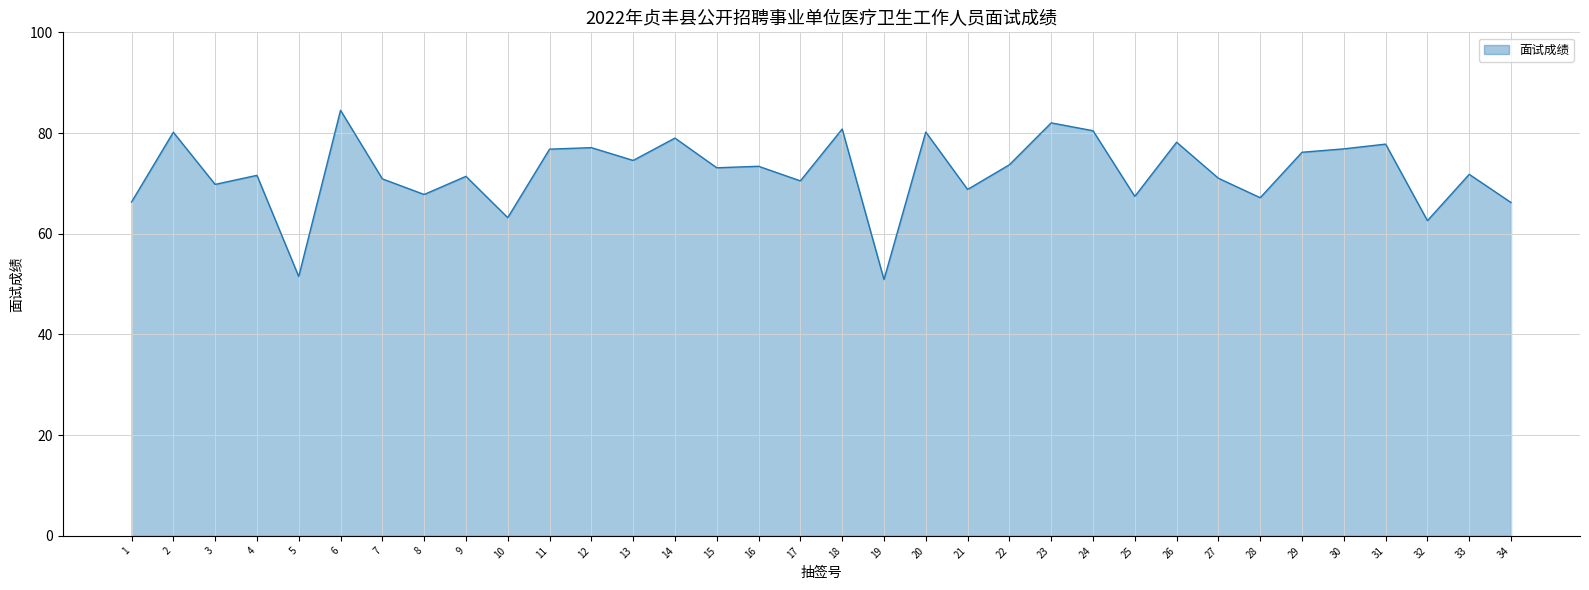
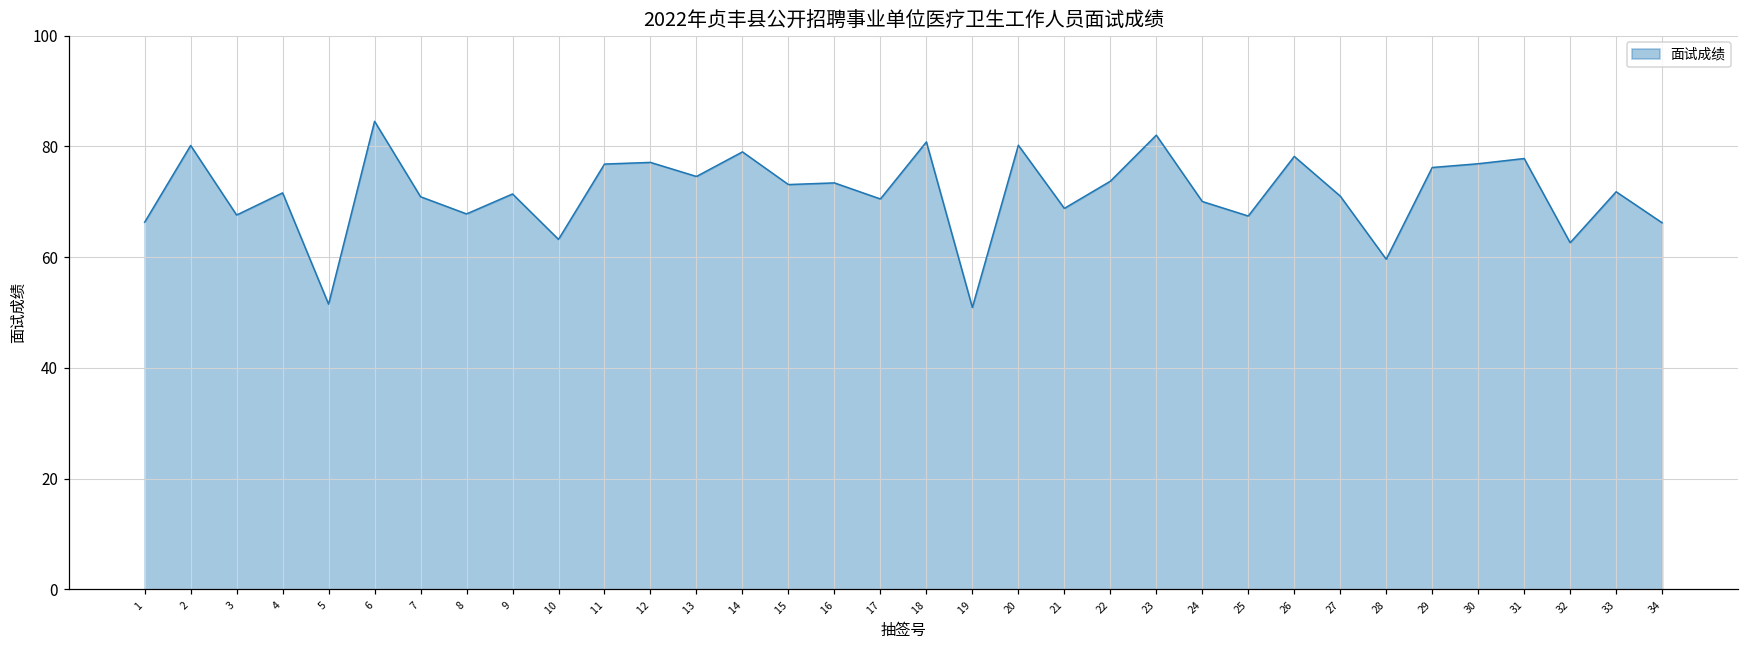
3: 70 -> 68
24: 80 -> 70
28: 67 -> 60
